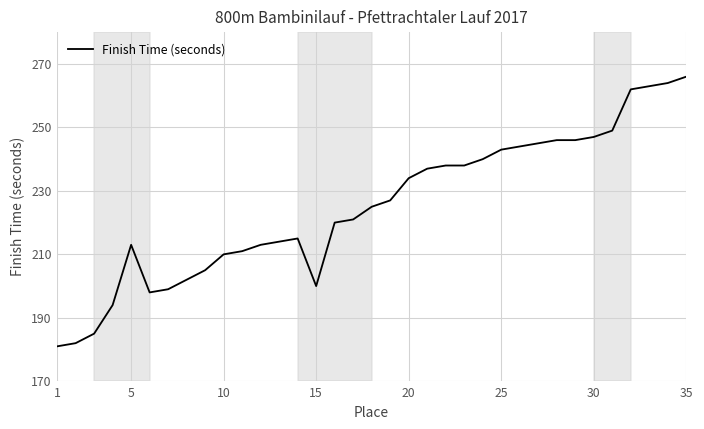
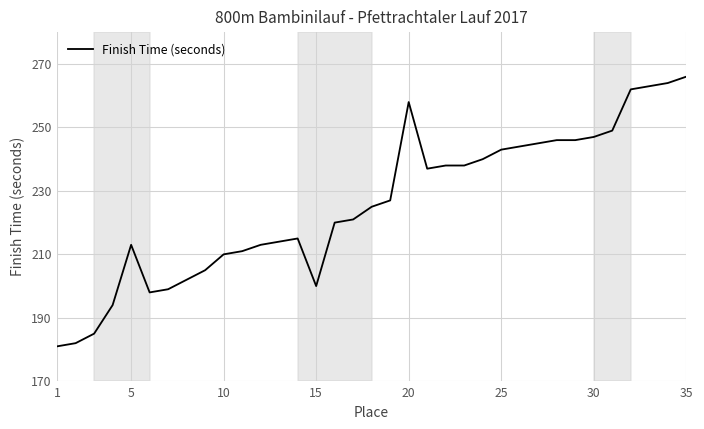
20: 234 -> 258
